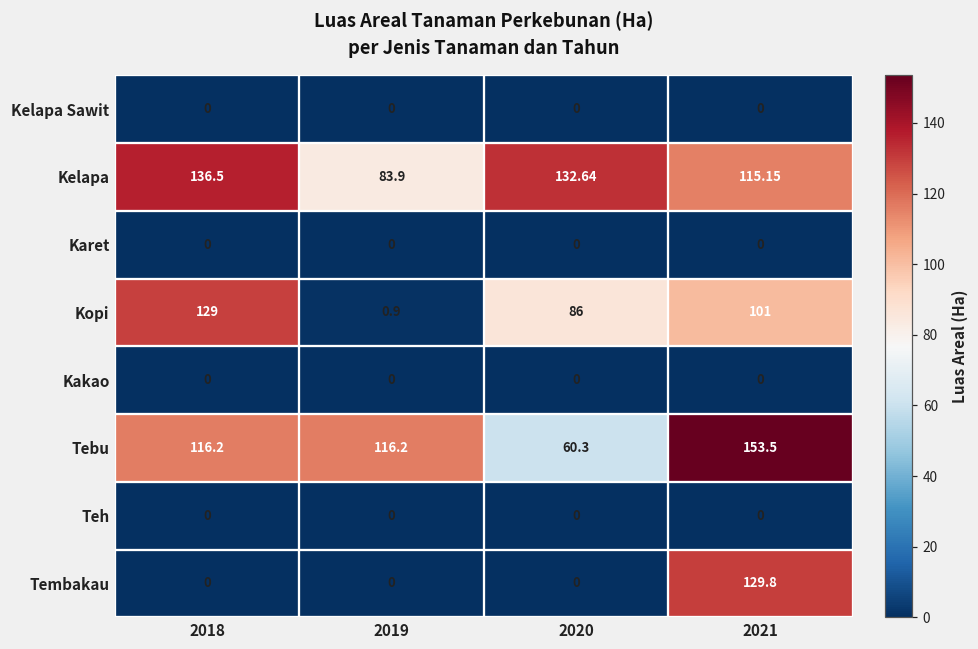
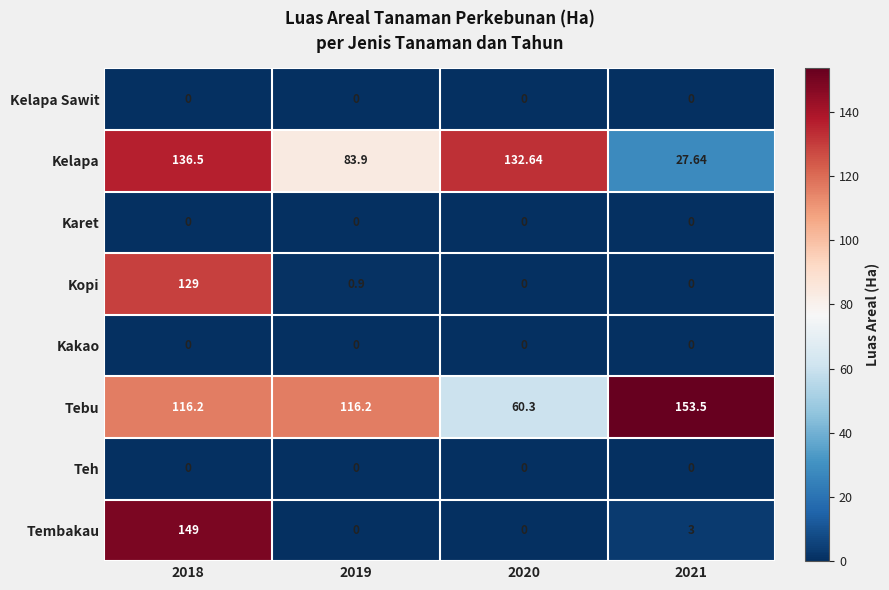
Kelapa, 2021: 115.15 -> 27.64
Kopi, 2020: 86 -> 0
Kopi, 2021: 101 -> 0
Tembakau, 2018: 0 -> 149
Tembakau, 2021: 129.8 -> 3
